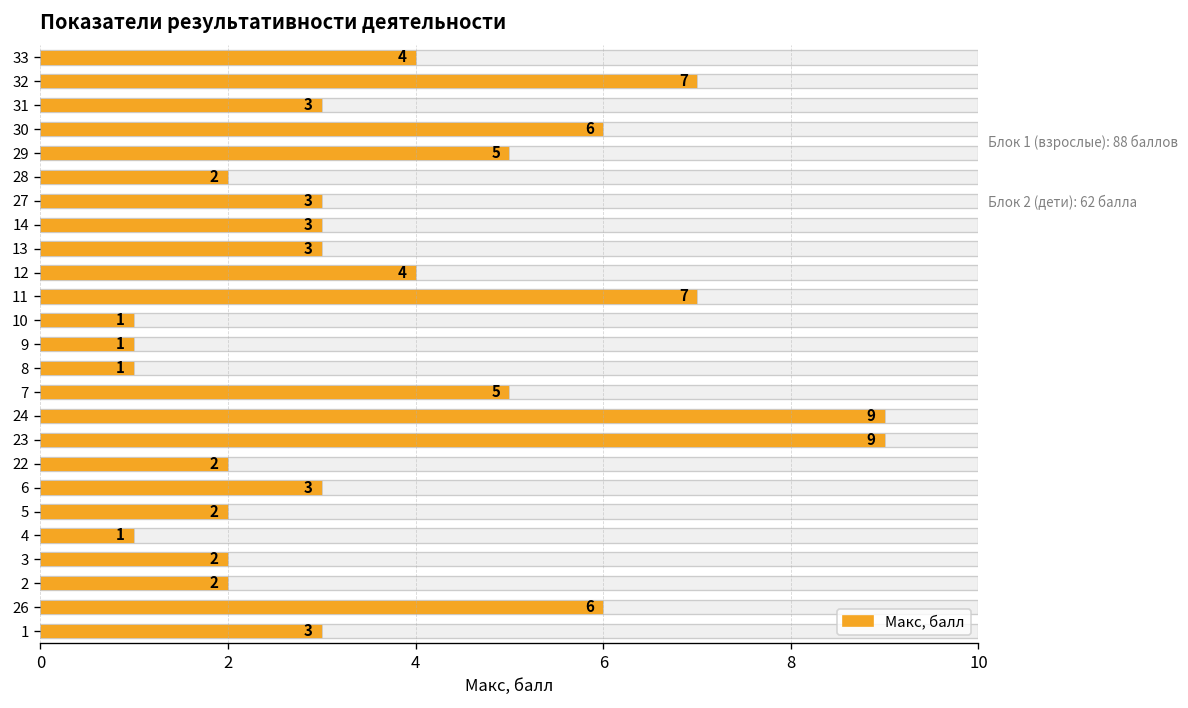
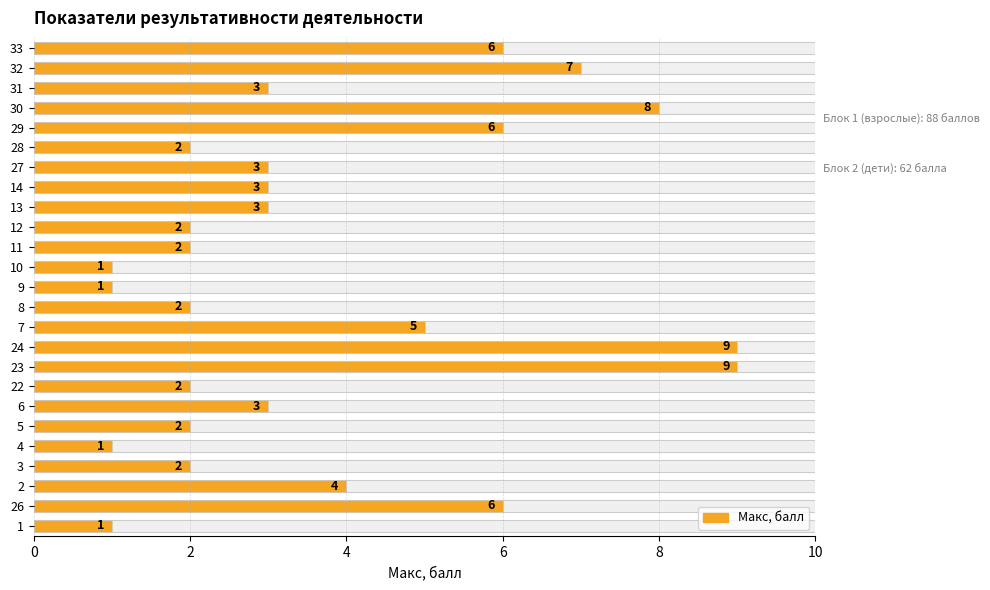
Макс, балл, 33: 4 -> 6
Макс, балл, 30: 6 -> 8
Макс, балл, 29: 5 -> 6
Макс, балл, 12: 4 -> 2
Макс, балл, 11: 7 -> 2
Макс, балл, 8: 1 -> 2
Макс, балл, 2: 2 -> 4
Макс, балл, 1: 3 -> 1
